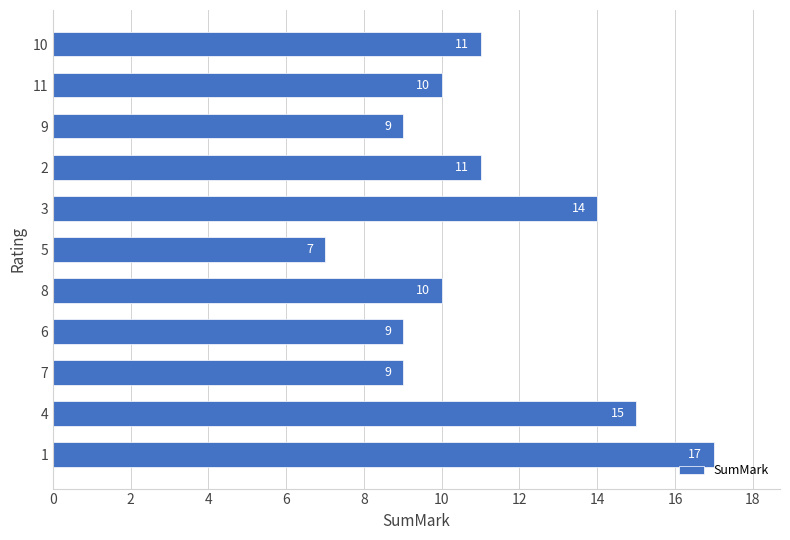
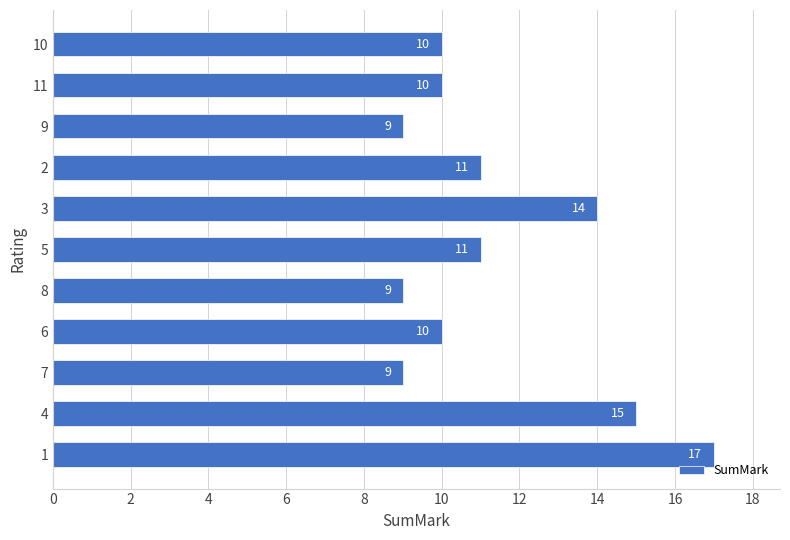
10: 11 -> 10
5: 7 -> 11
8: 10 -> 9
6: 9 -> 10
